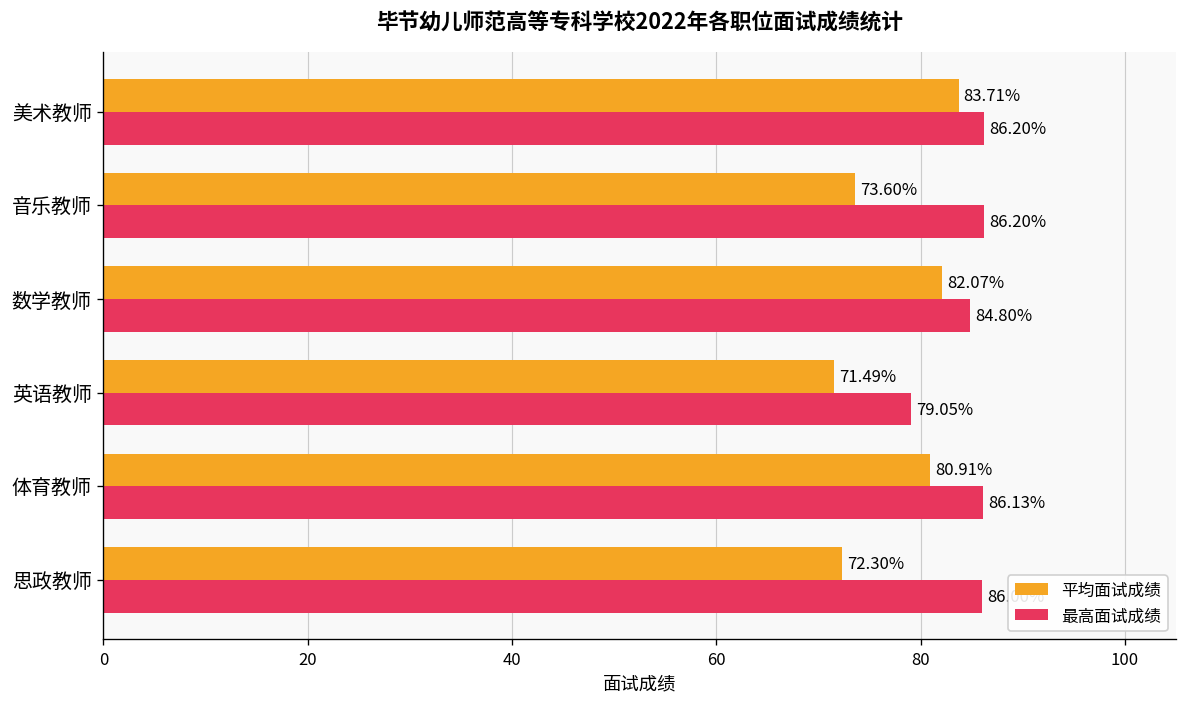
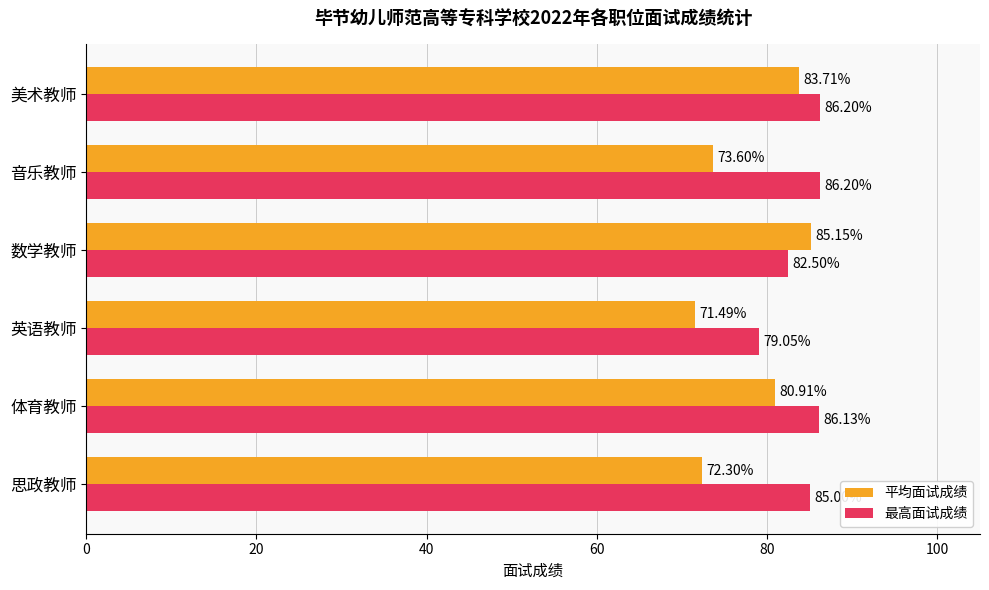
平均面试成绩, 数学教师: 82.07% -> 85.15%
最高面试成绩, 数学教师: 84.80% -> 82.50%
最高面试成绩, 思政教师: 86 -> 85
